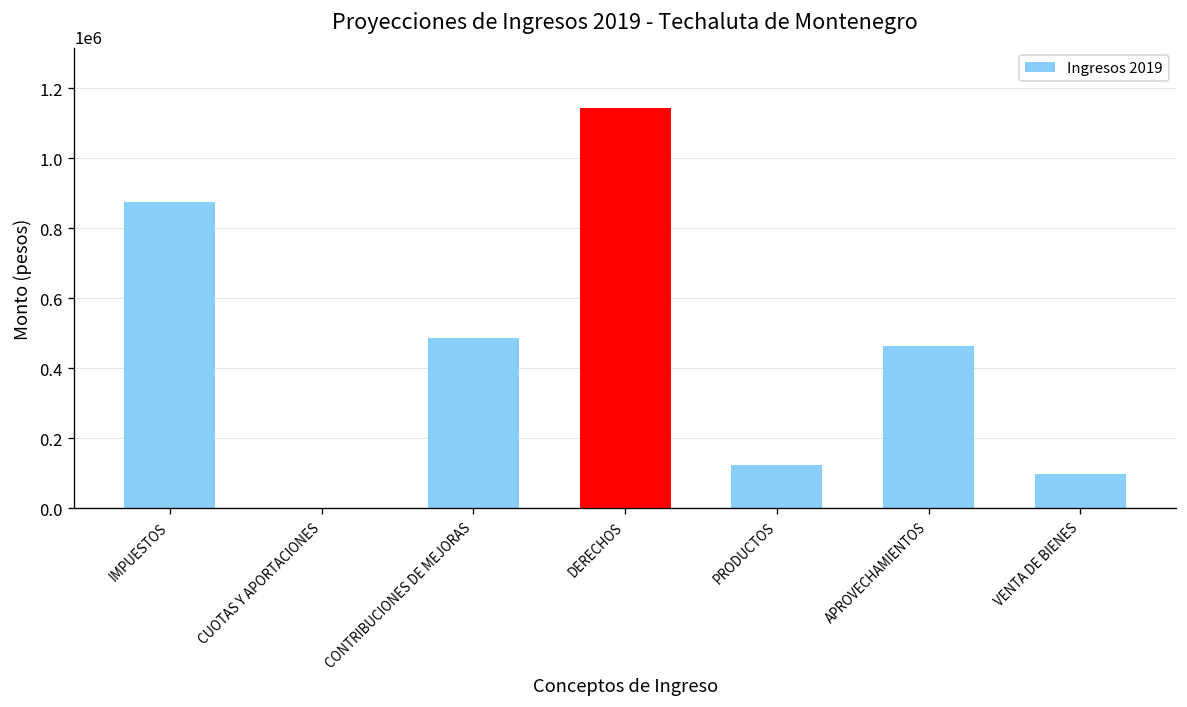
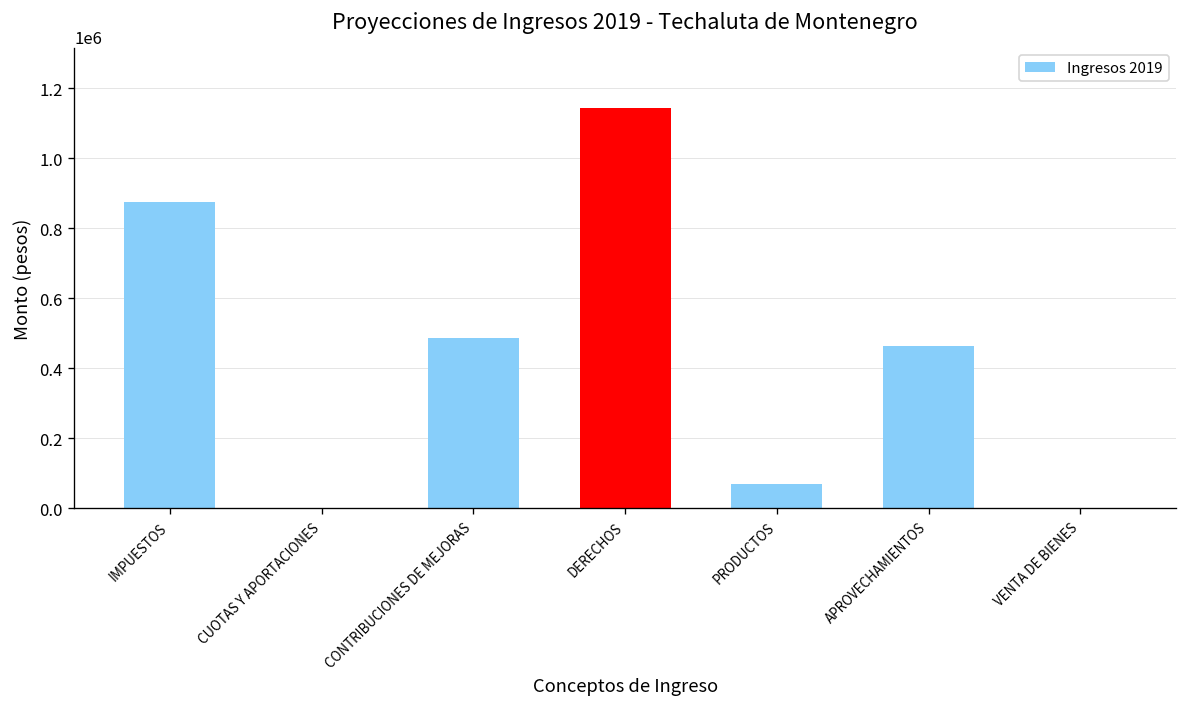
PRODUCTOS: 120000 -> 70000
VENTA DE BIENES: 100000 -> 0
